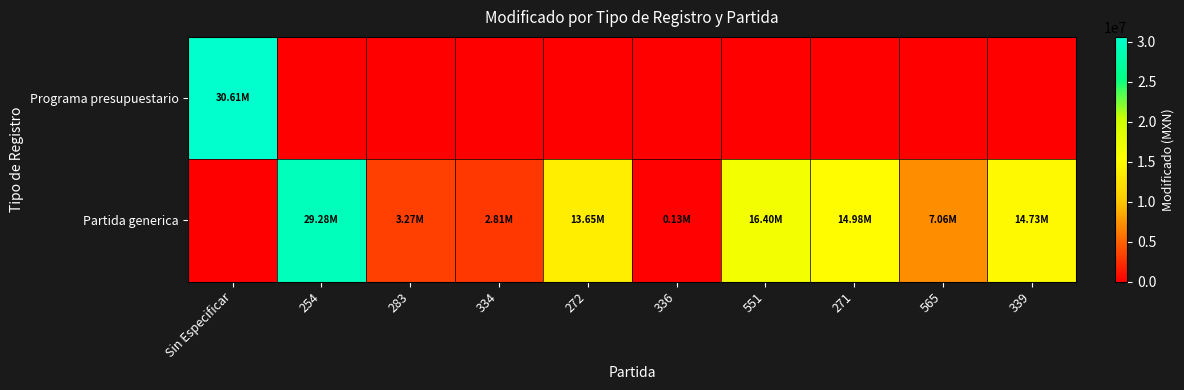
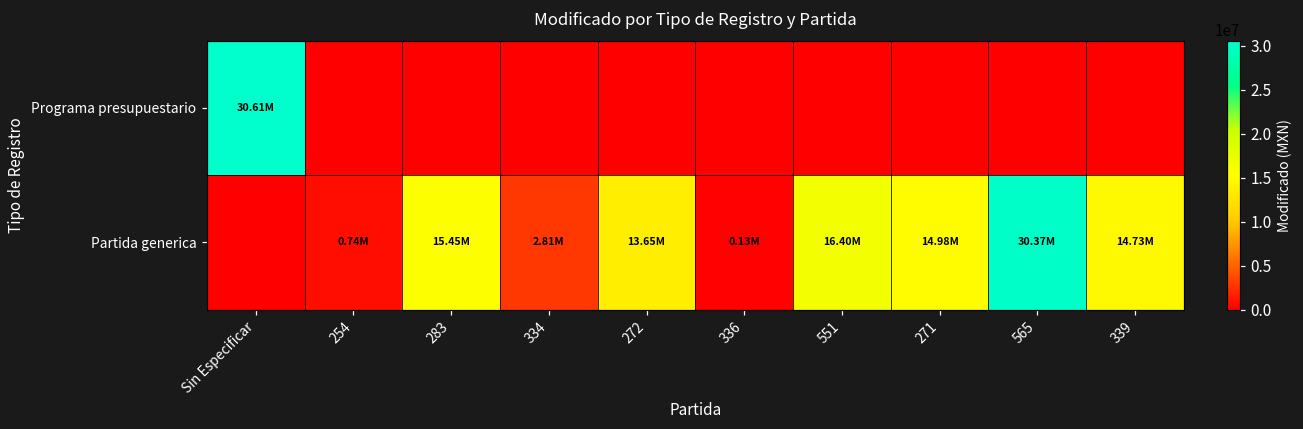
Partida generica, 254: 29.28M -> 0.74M
Partida generica, 283: 3.27M -> 15.45M
Partida generica, 565: 7.06M -> 30.37M
